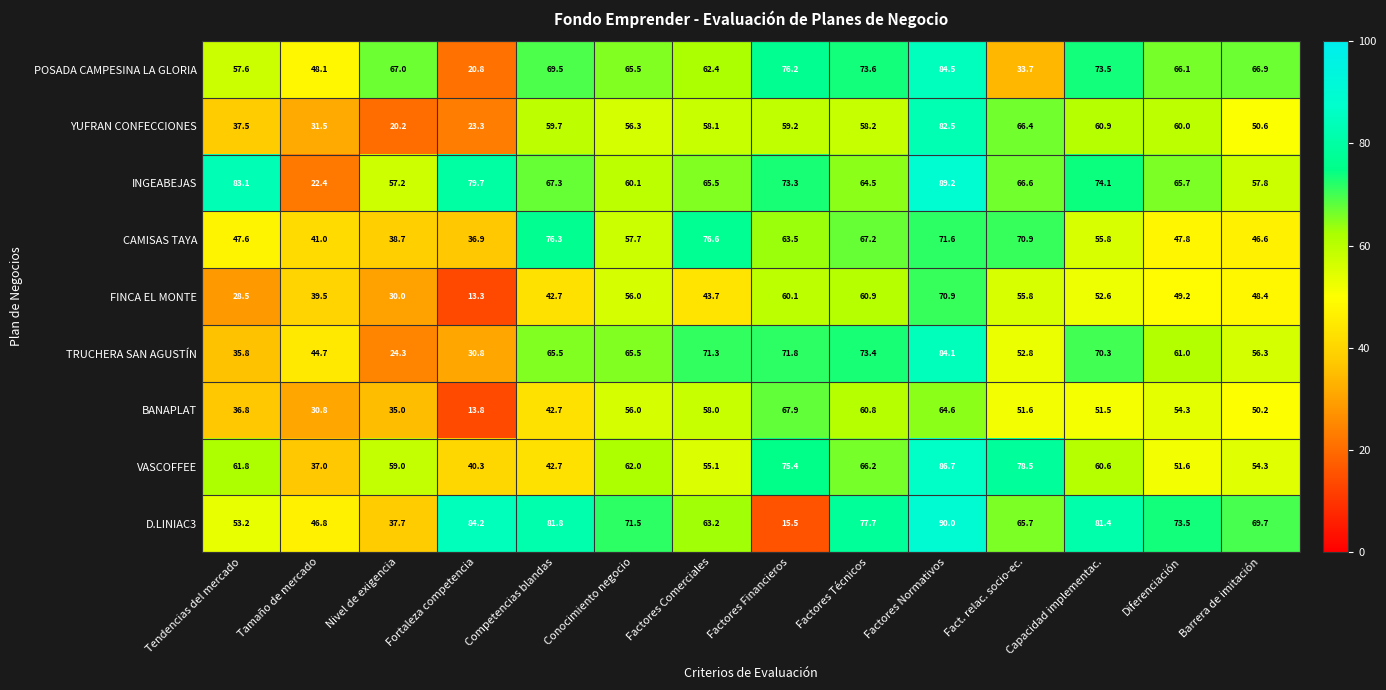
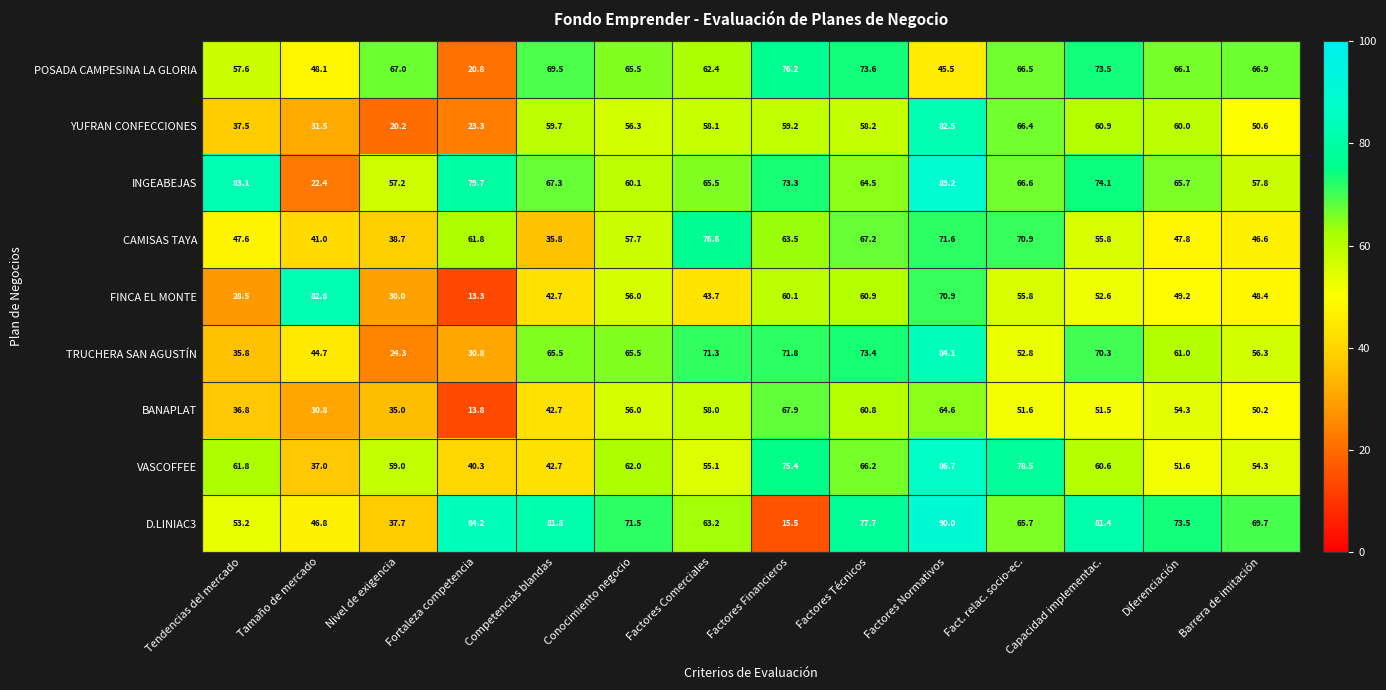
POSADA CAMPESINA LA GLORIA, Factores Normativos: 84.5 -> 45.5
POSADA CAMPESINA LA GLORIA, Fact. relac. socio-ec.: 33.7 -> 66.5
CAMISAS TAYA, Fortaleza competencia: 36.9 -> 61.8
CAMISAS TAYA, Competencias blandas: 76.3 -> 35.8
FINCA EL MONTE, Tamaño de mercado: 39.5 -> 82.8
